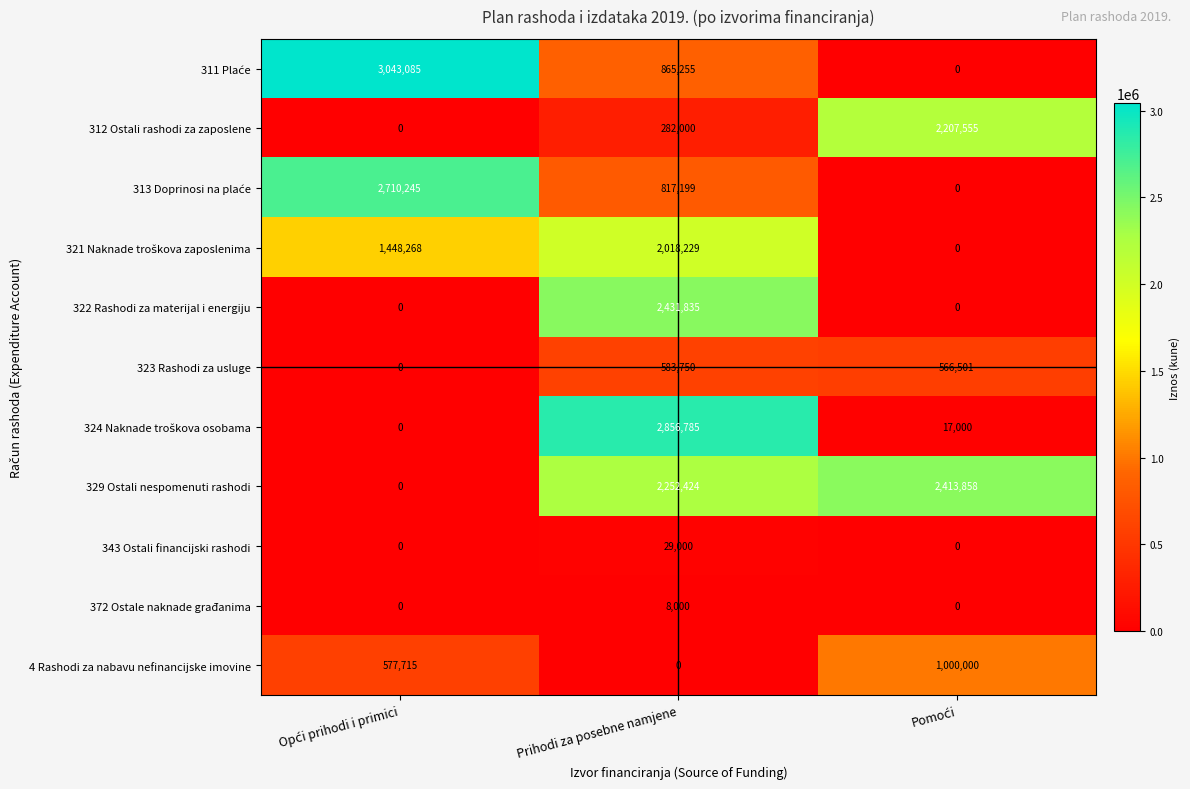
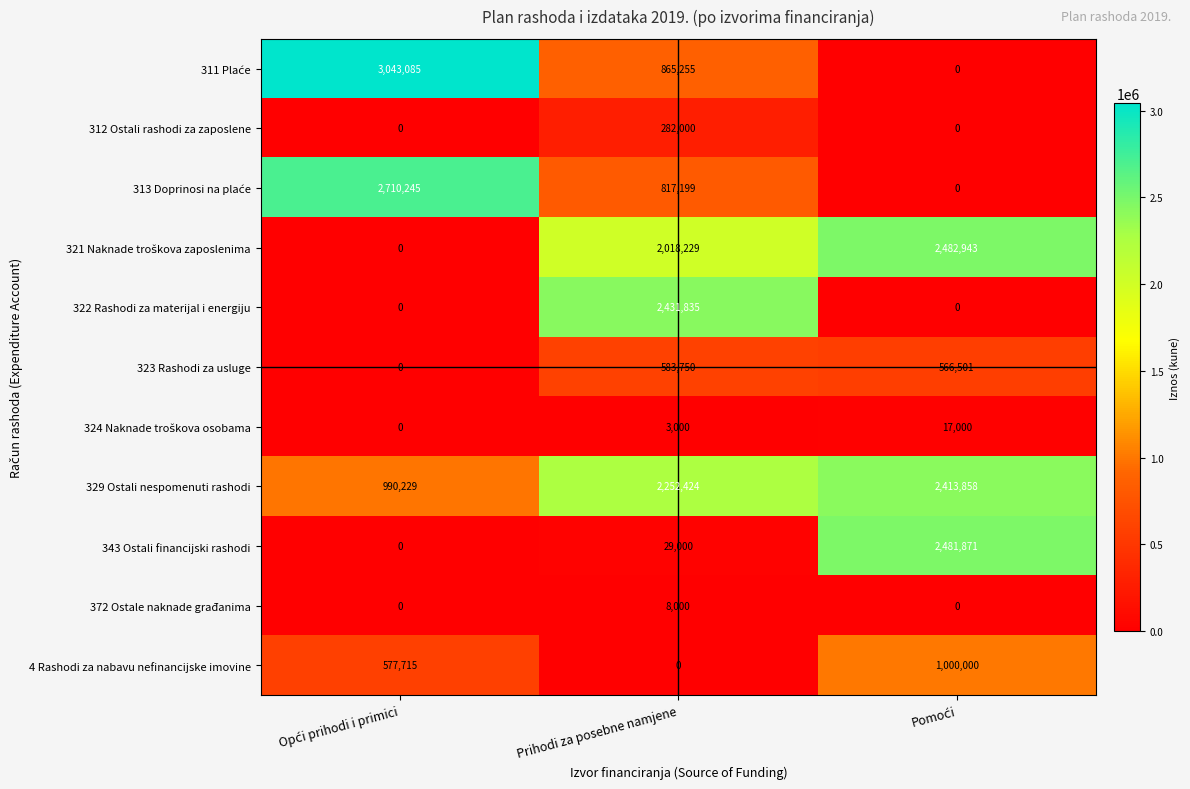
312 Ostali rashodi za zaposlene, Pomoći: 2,207,555 -> 0
321 Naknade troškova zaposlenima, Opći prihodi i primici: 1,448,268 -> 0
321 Naknade troškova zaposlenima, Pomoći: 0 -> 2,482,943
324 Naknade troškova osobama, Prihodi za posebne namjene: 2,856,785 -> 3,000
329 Ostali nespomenuti rashodi, Opći prihodi i primici: 0 -> 990,229
343 Ostali financijski rashodi, Pomoći: 0 -> 2,481,871
